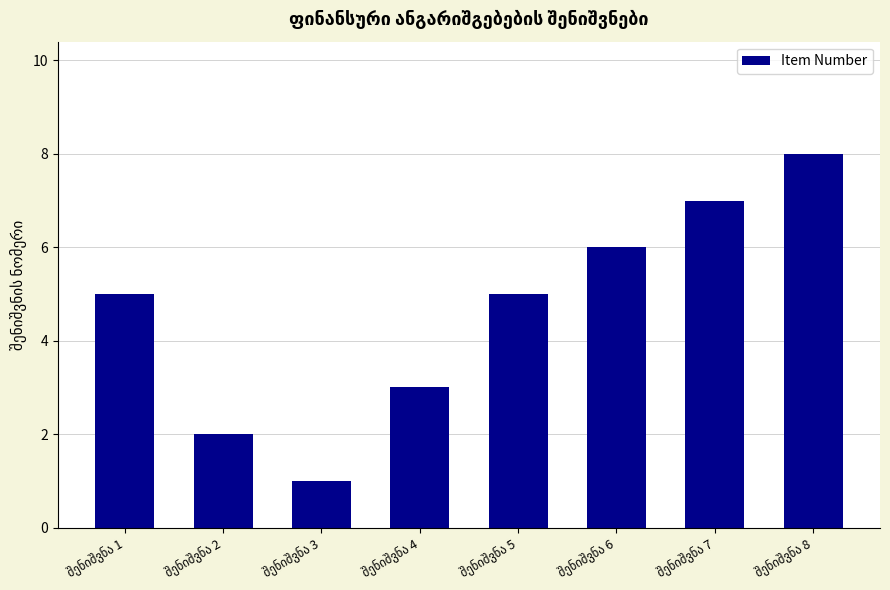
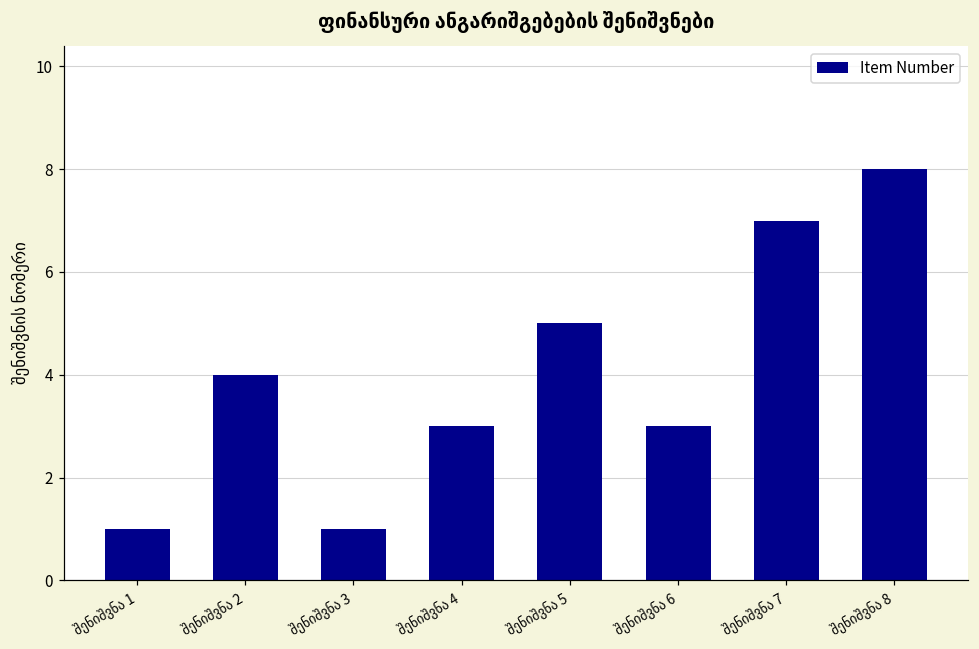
შენიშვნა 1: 5 -> 1
შენიშვნა 2: 2 -> 4
შენიშვნა 6: 6 -> 3
